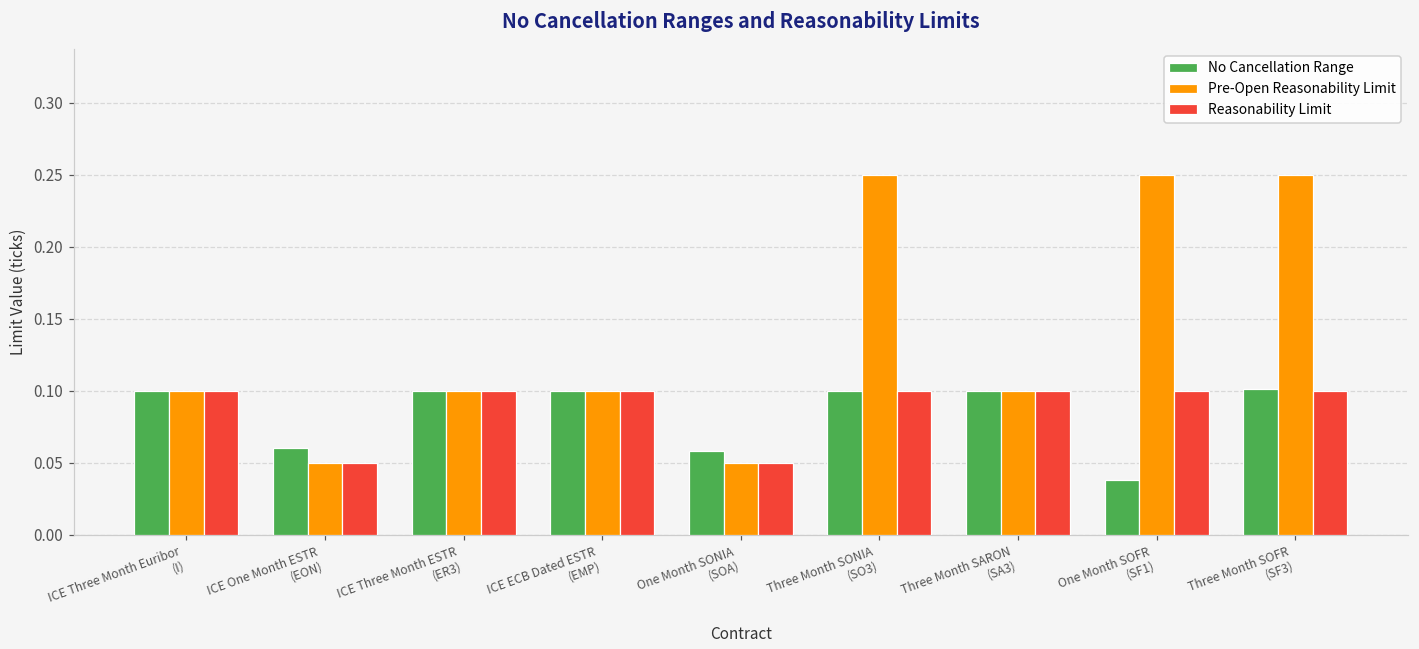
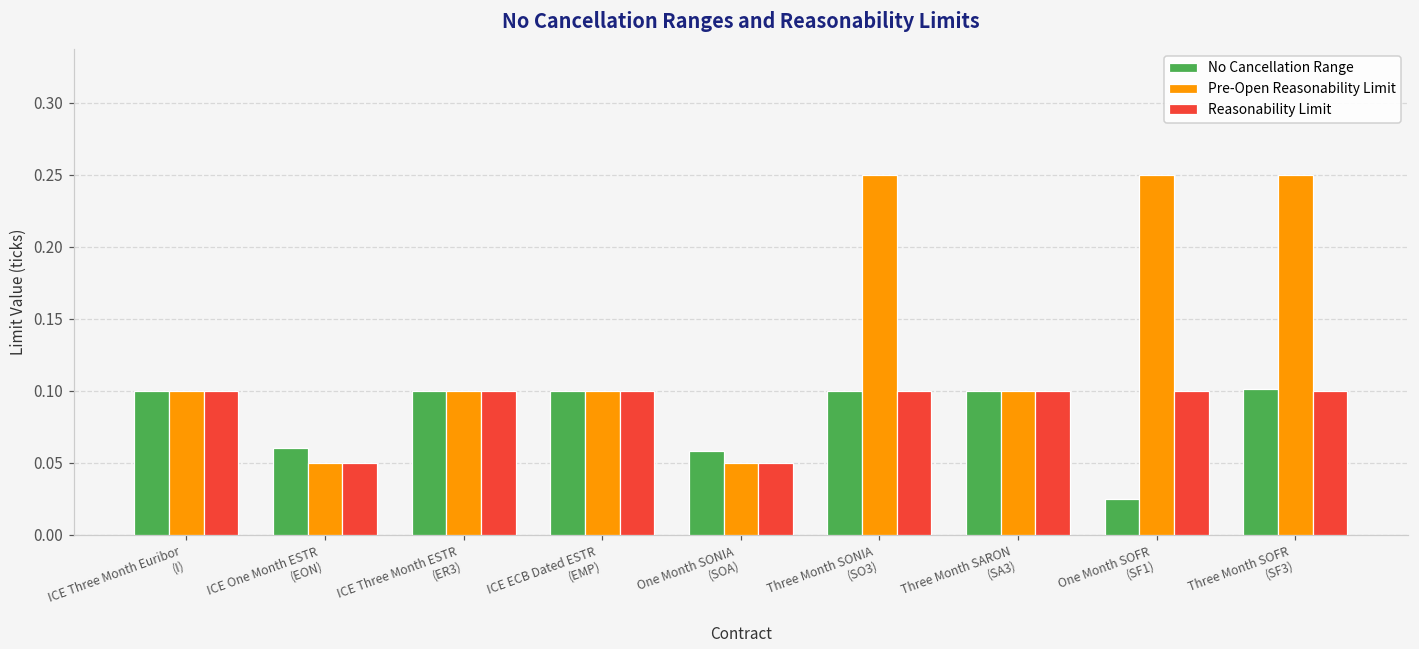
No Cancellation Range, One Month SOFR (SF1): 0.038 -> 0.025
